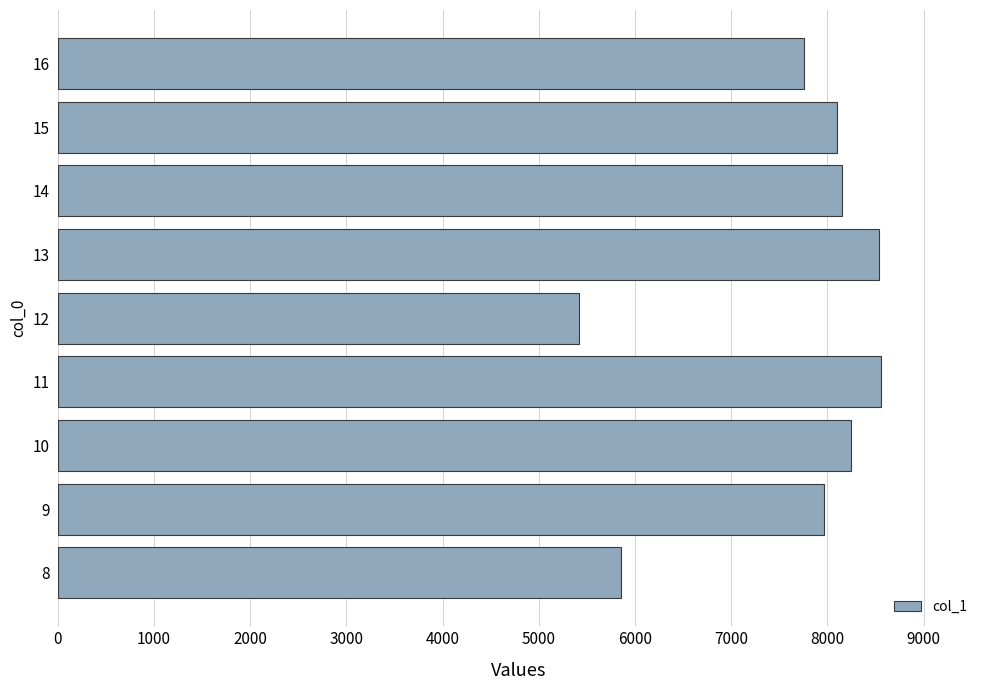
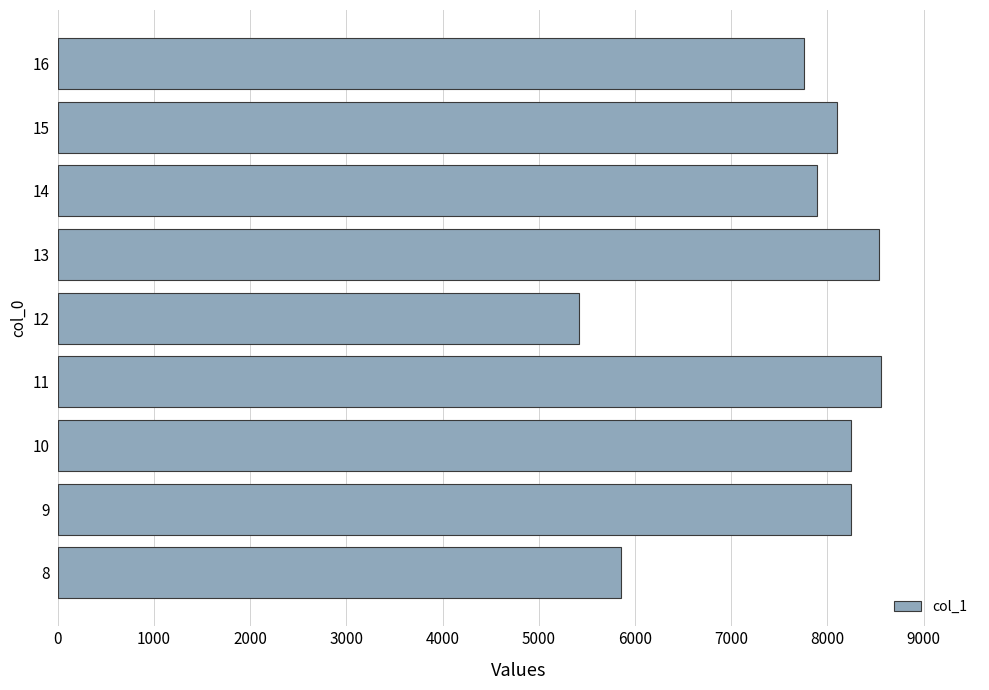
14: 8100 -> 7900
9: 8000 -> 8200
